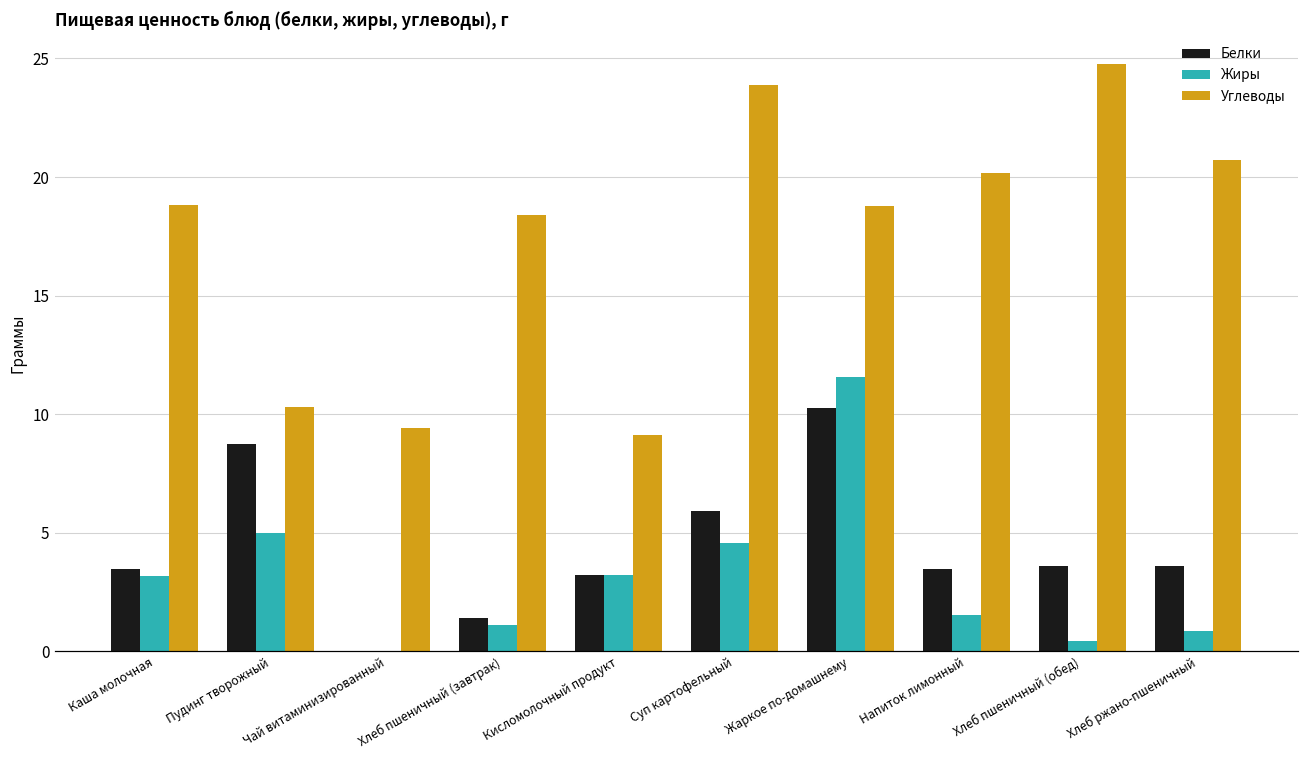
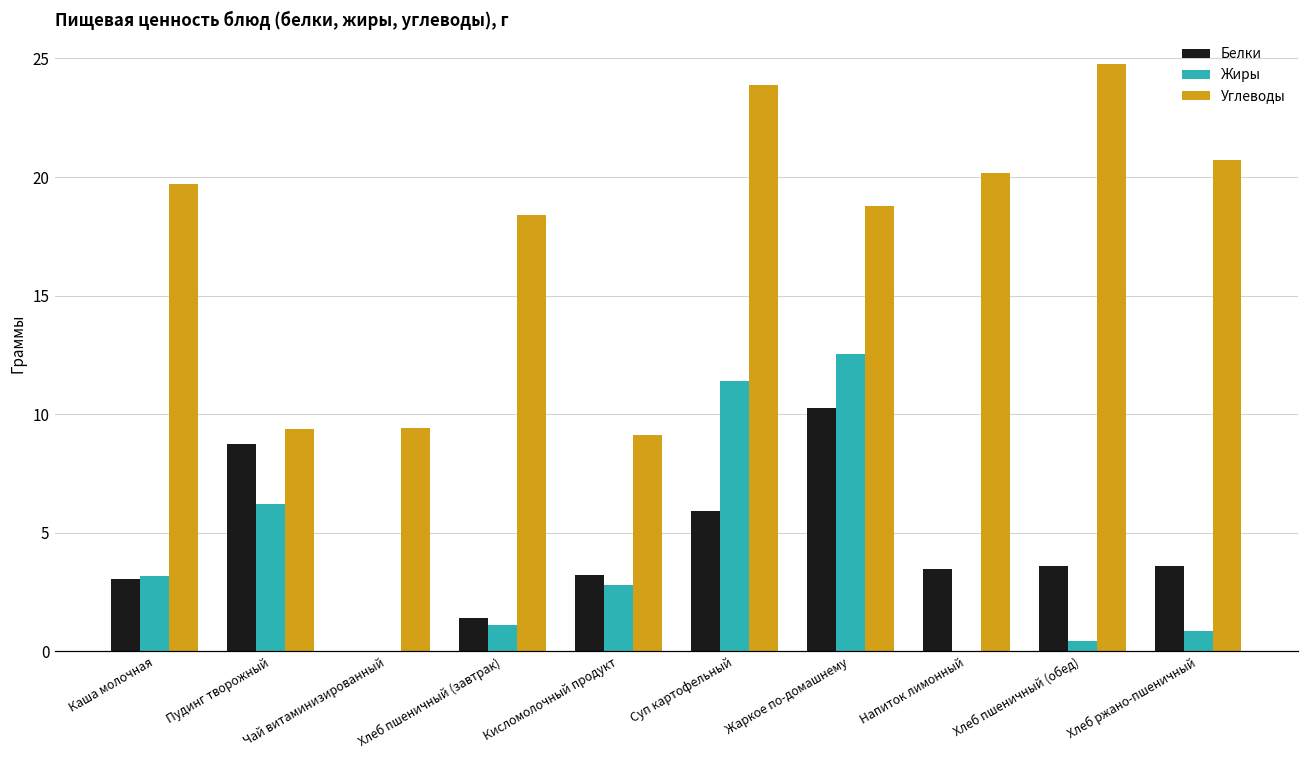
Белки, Каша молочная: 3.5 -> 3.0
Углеводы, Каша молочная: 18.8 -> 19.7
Жиры, Пудинг творожный: 5.0 -> 6.2
Углеводы, Пудинг творожный: 10.3 -> 9.4
Жиры, Кисломолочный продукт: 3.2 -> 2.8
Жиры, Суп картофельный: 4.6 -> 11.4
Жиры, Жаркое по-домашнему: 11.6 -> 12.5
Жиры, Напиток лимонный: 1.5 -> 0.0
